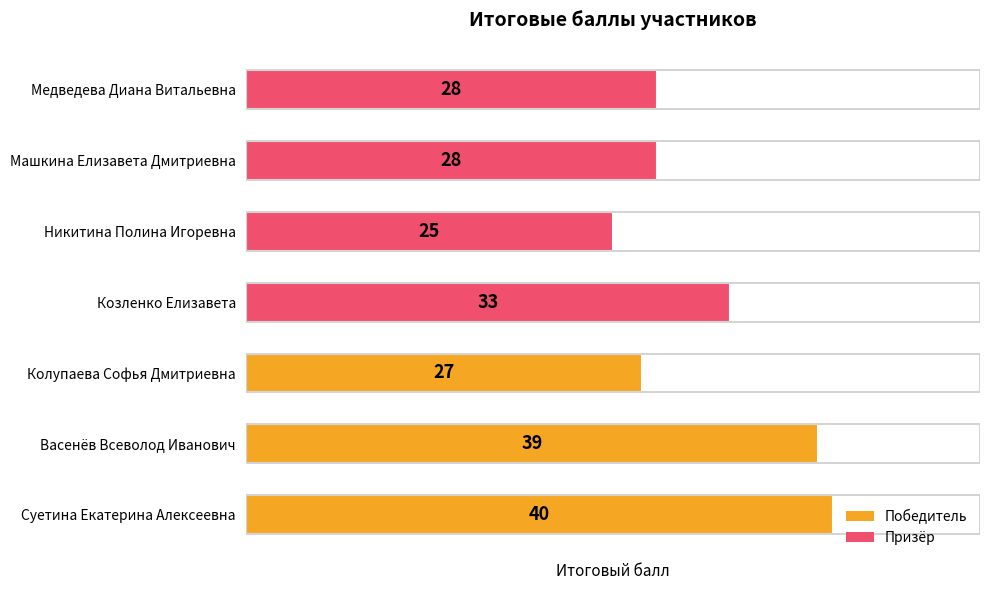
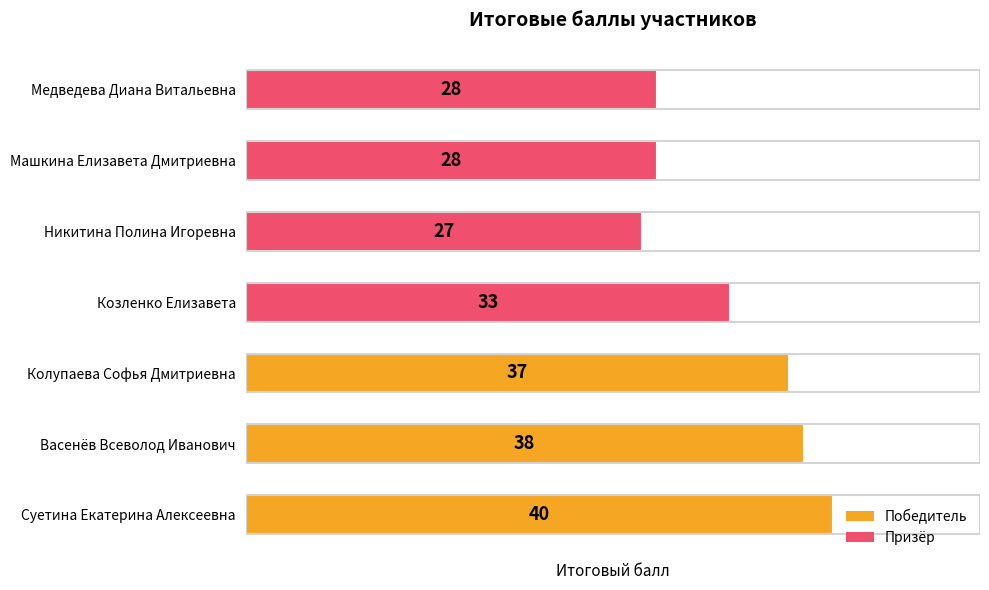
Никитина Полина Игоревна: 25 -> 27
Колупаева Софья Дмитриевна: 27 -> 37
Васенёв Всеволод Иванович: 39 -> 38
